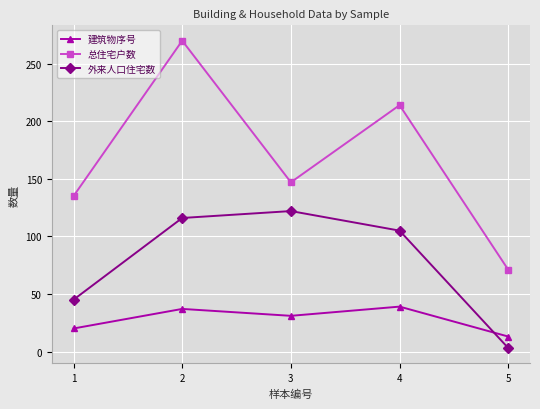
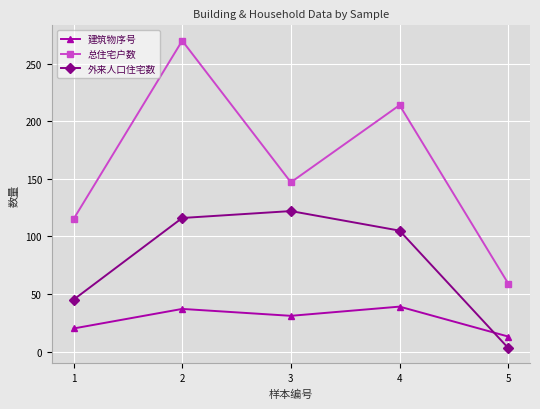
总住宅户数, 1: 135 -> 115
总住宅户数, 5: 71 -> 59
